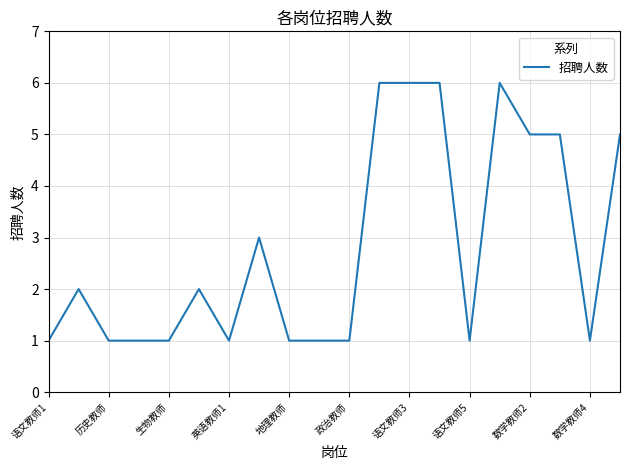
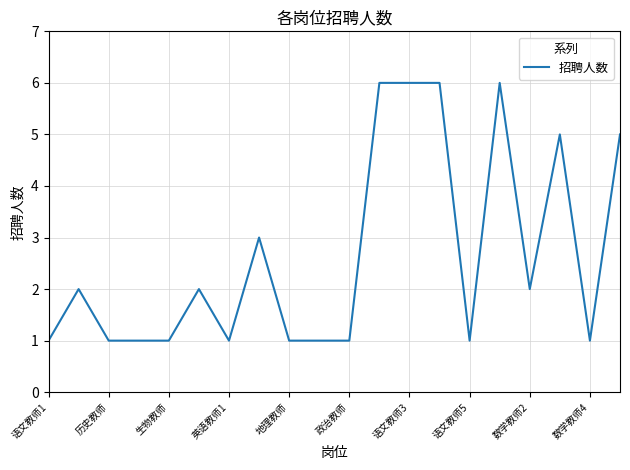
数学教师2: 5 -> 2
